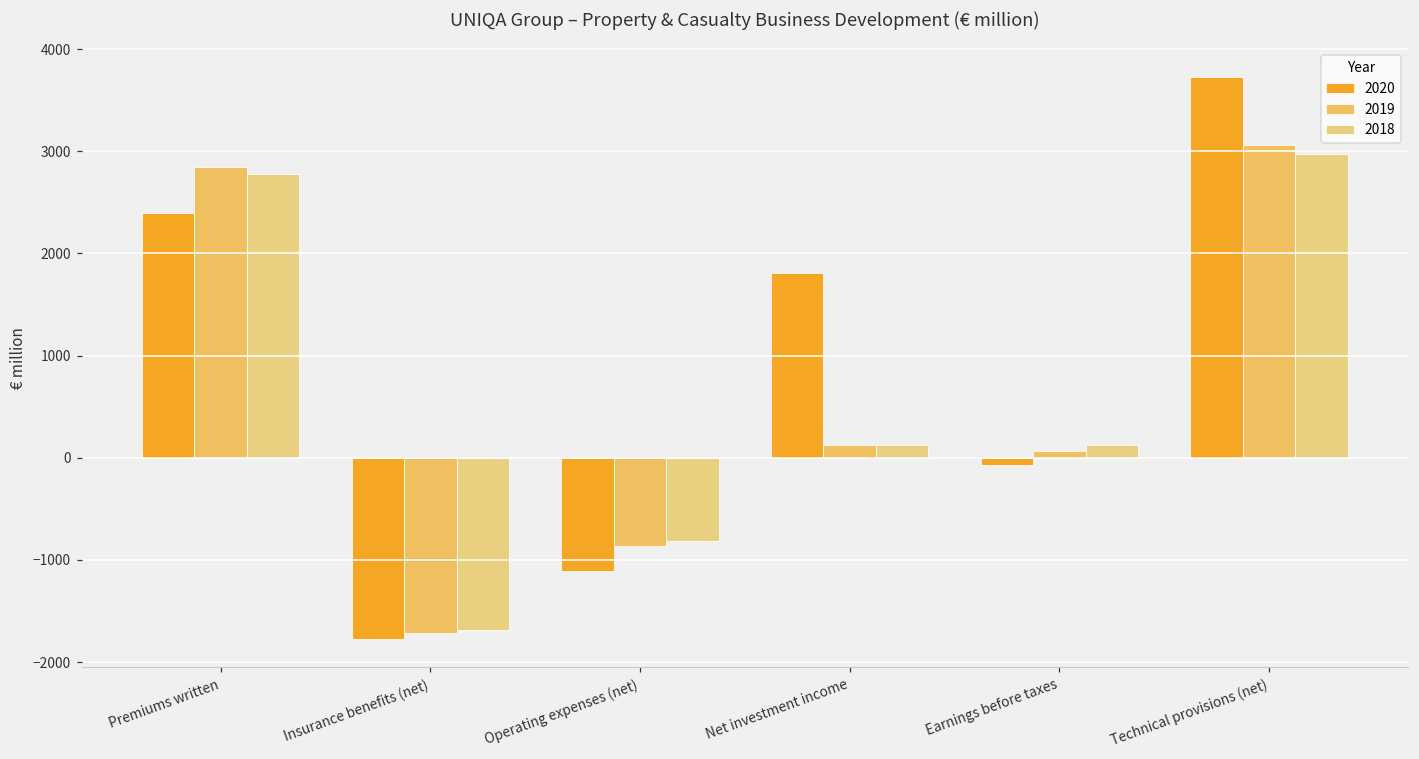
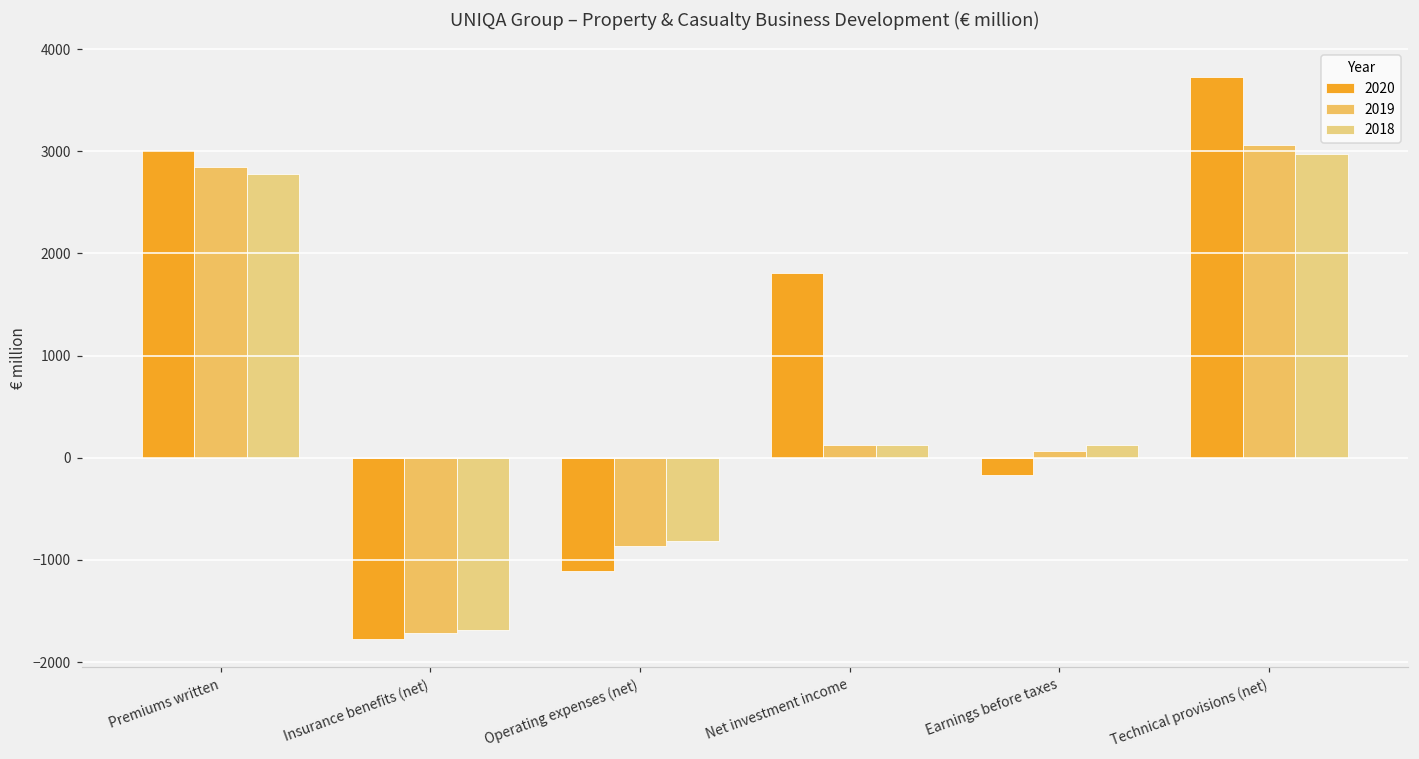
2020, Premiums written: 2400 -> 3000
2020, Earnings before taxes: -100 -> -200
